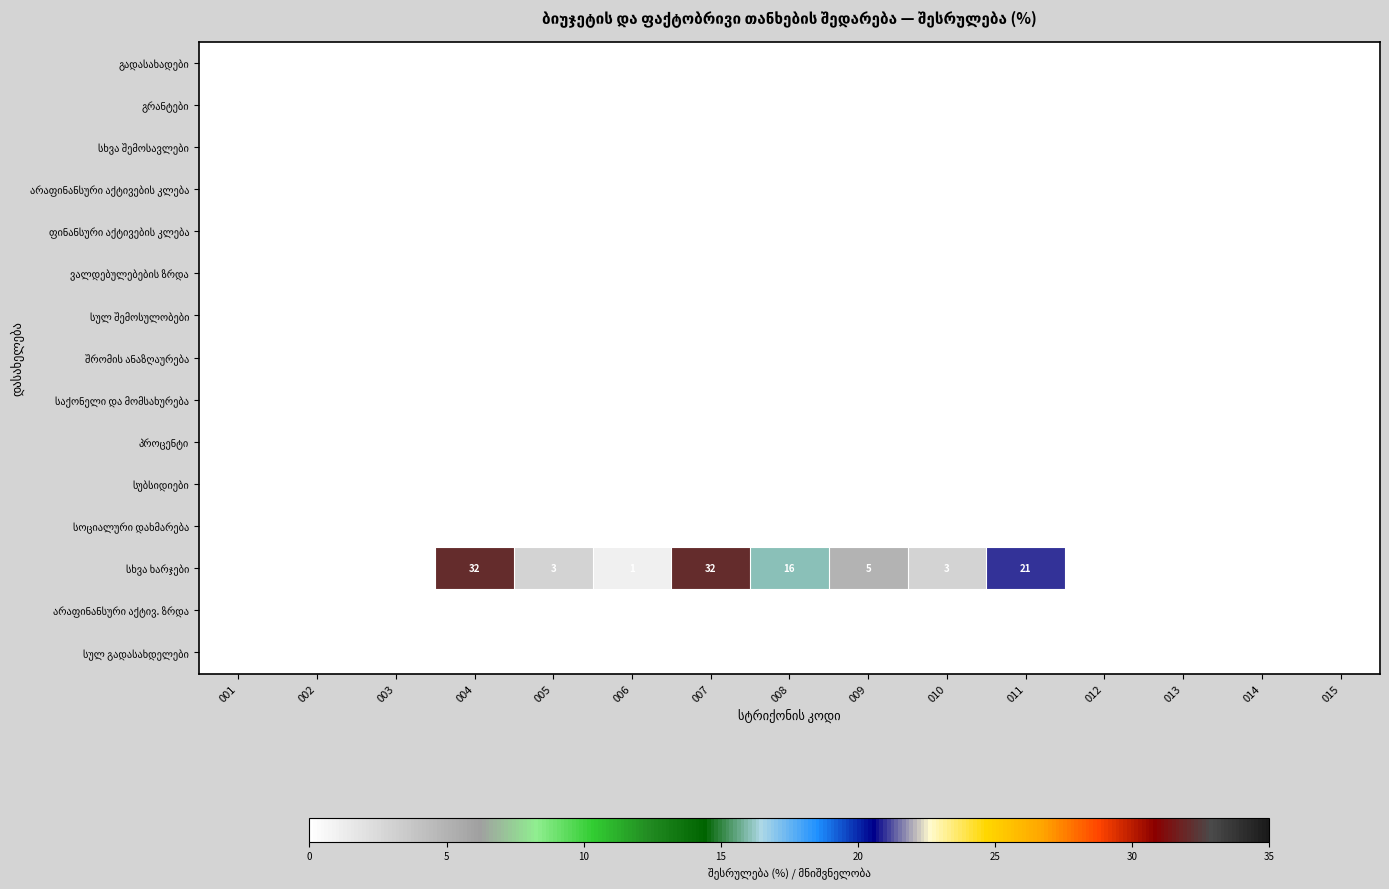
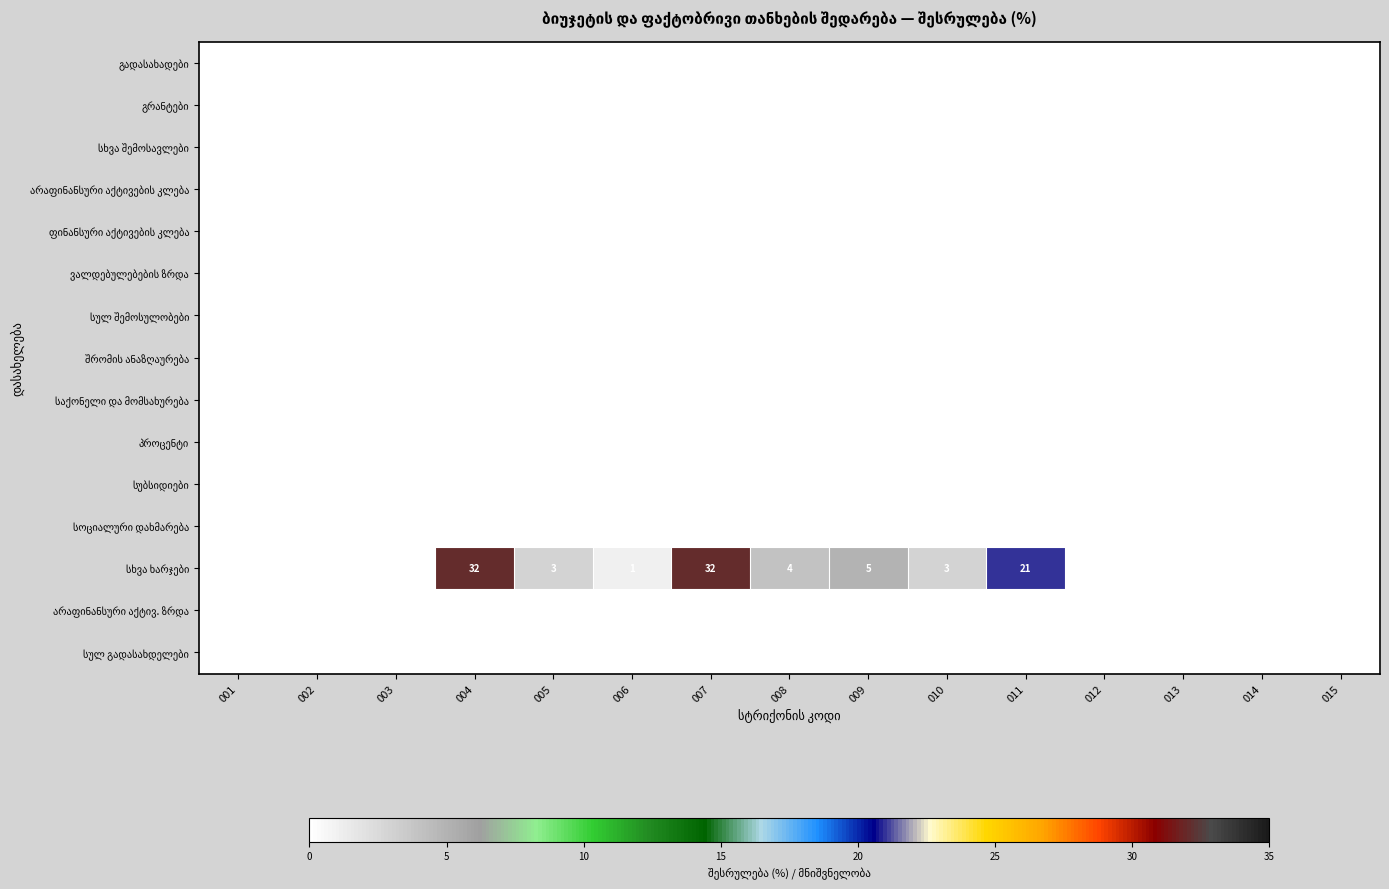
სხვა ხარჯები, 008: 16 -> 4
